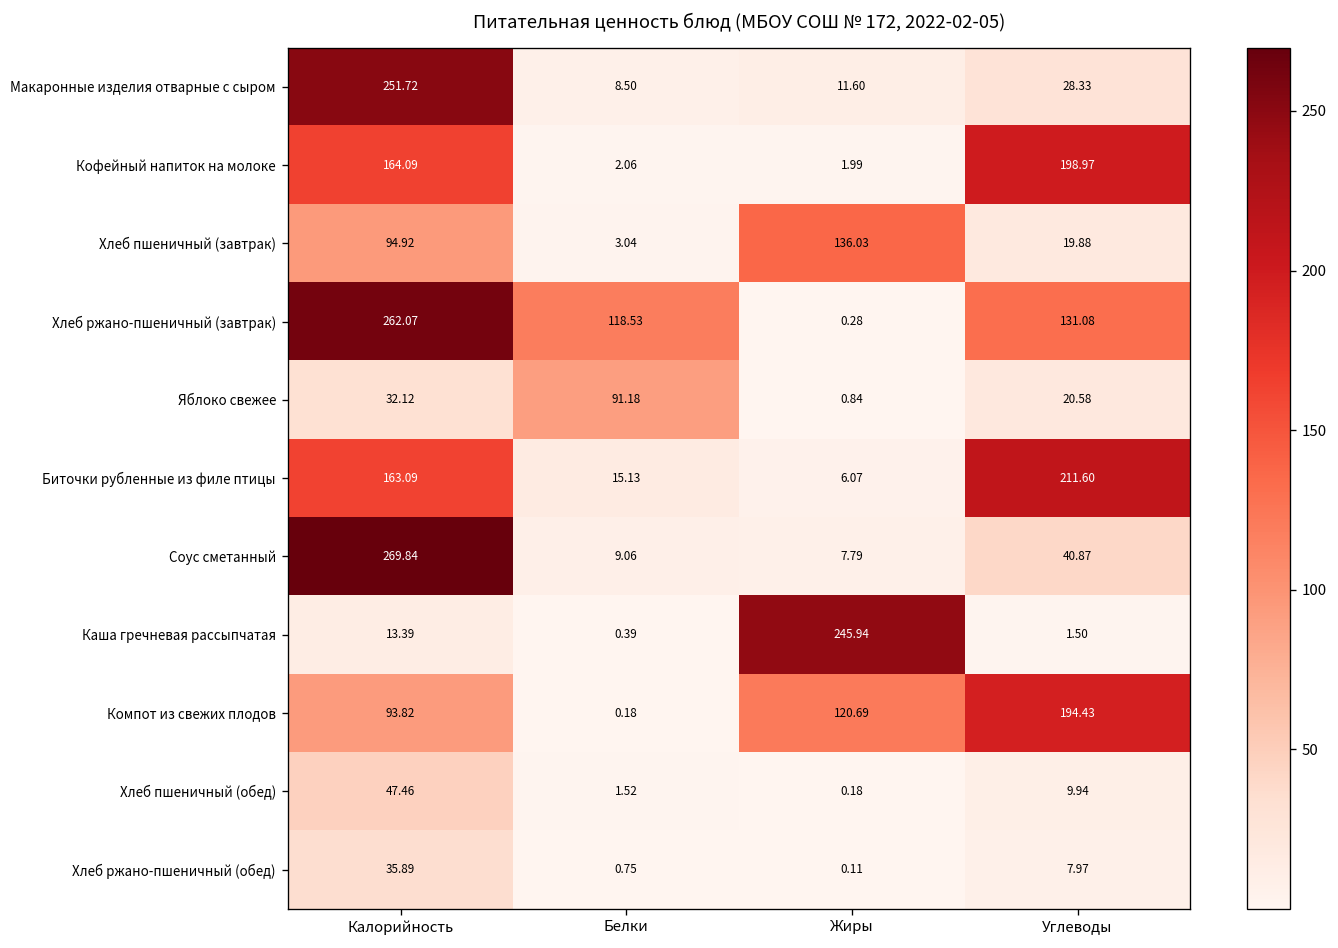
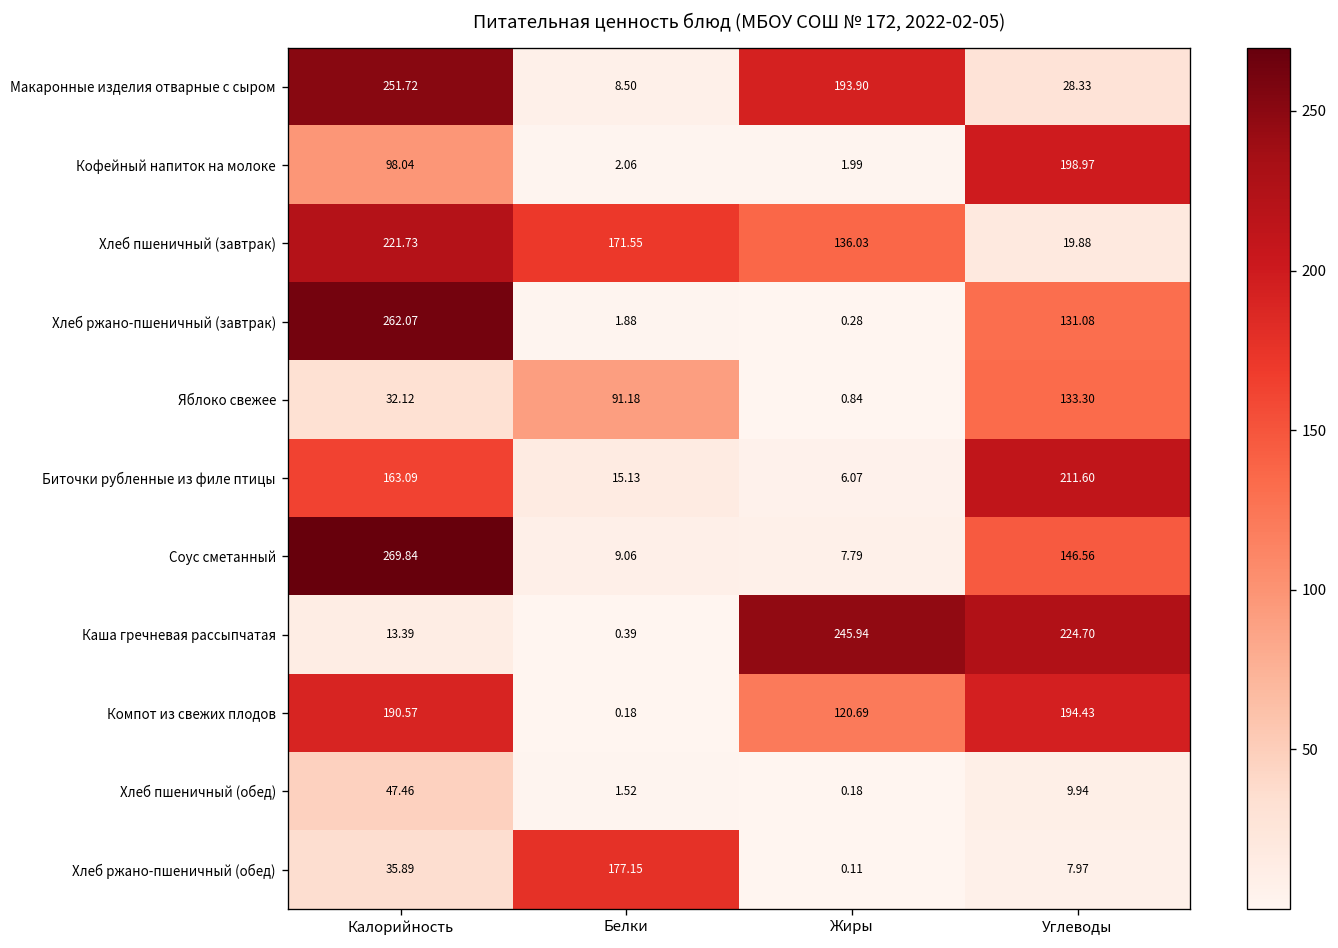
Макаронные изделия отварные с сыром, Жиры: 11.60 -> 193.90
Кофейный напиток на молоке, Калорийность: 164.09 -> 98.04
Хлеб пшеничный (завтрак), Калорийность: 94.92 -> 221.73
Хлеб пшеничный (завтрак), Белки: 3.04 -> 171.55
Хлеб ржано-пшеничный (завтрак), Белки: 118.53 -> 1.88
Яблоко свежее, Углеводы: 20.58 -> 133.30
Соус сметанный, Углеводы: 40.87 -> 146.56
Каша гречневая рассыпчатая, Углеводы: 1.50 -> 224.70
Компот из свежих плодов, Калорийность: 93.82 -> 190.57
Хлеб ржано-пшеничный (обед), Белки: 0.75 -> 177.15
